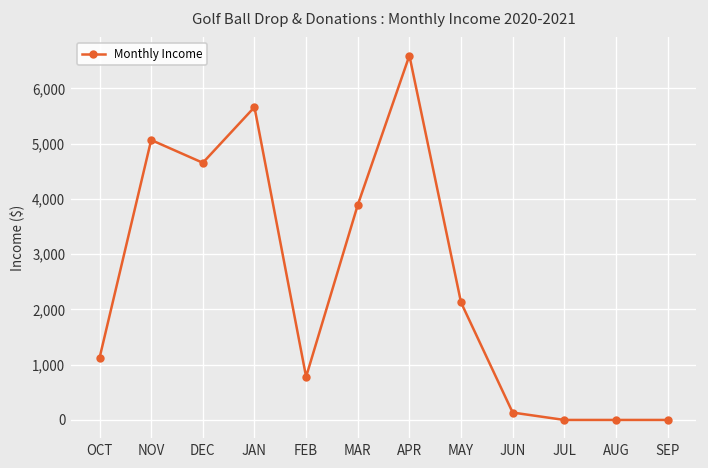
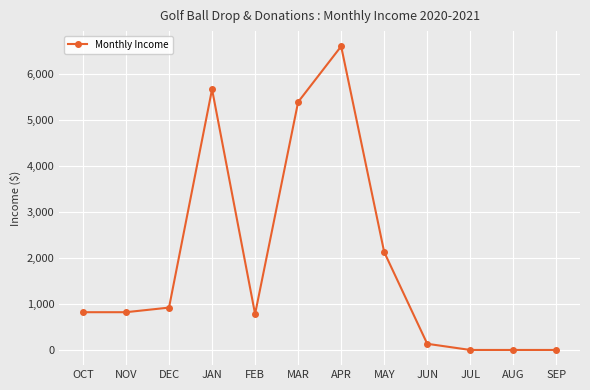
OCT: 1,100 -> 800
NOV: 5,100 -> 800
DEC: 4,700 -> 900
MAR: 3,900 -> 5,400
